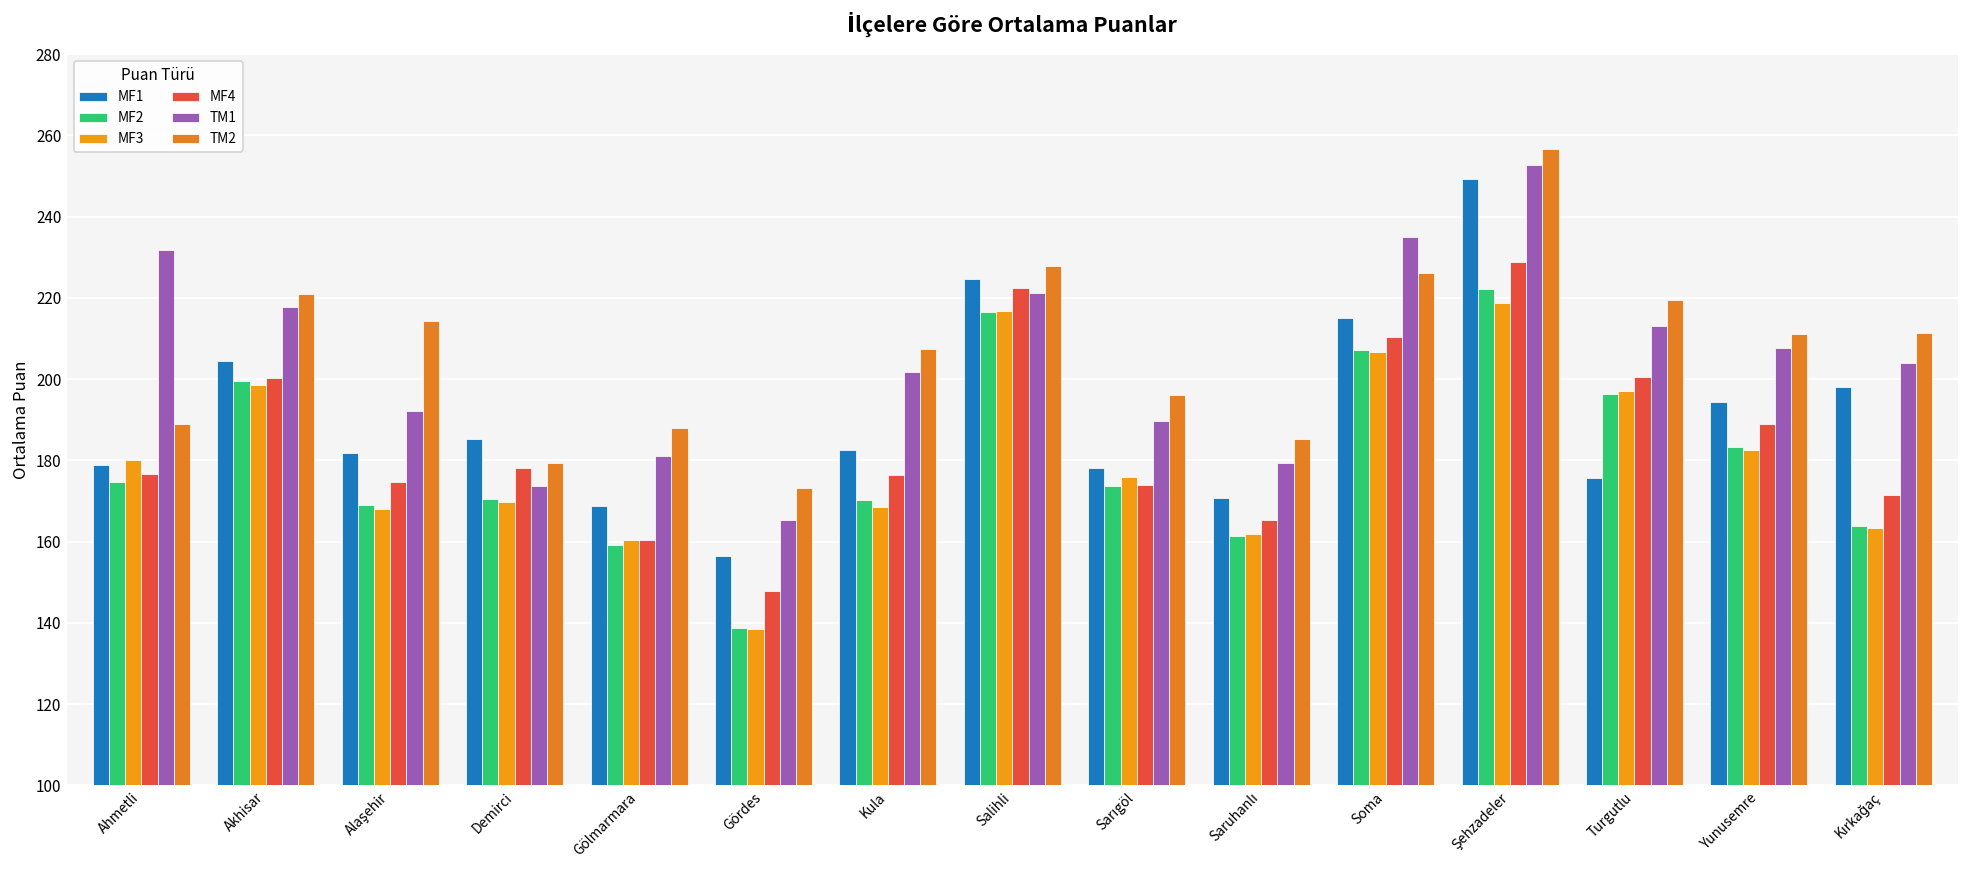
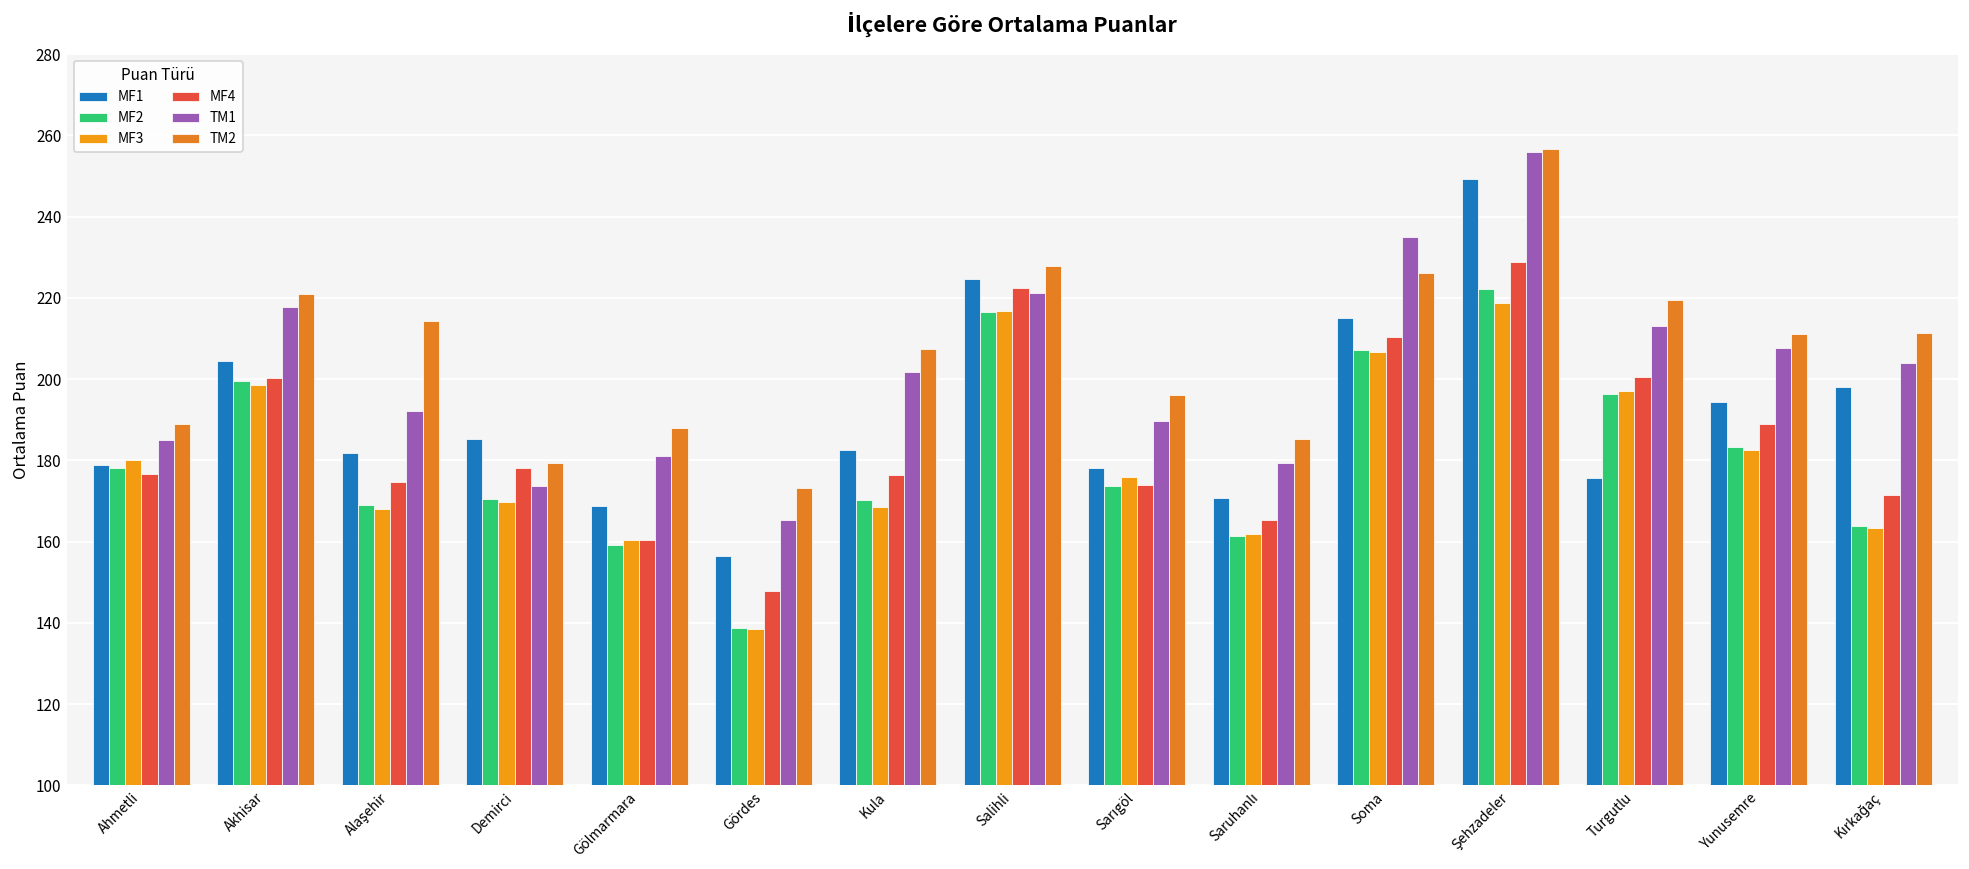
MF2, Ahmetli: 175 -> 178
TM1, Ahmetli: 232 -> 185
TM1, Şehzadeler: 253 -> 256
